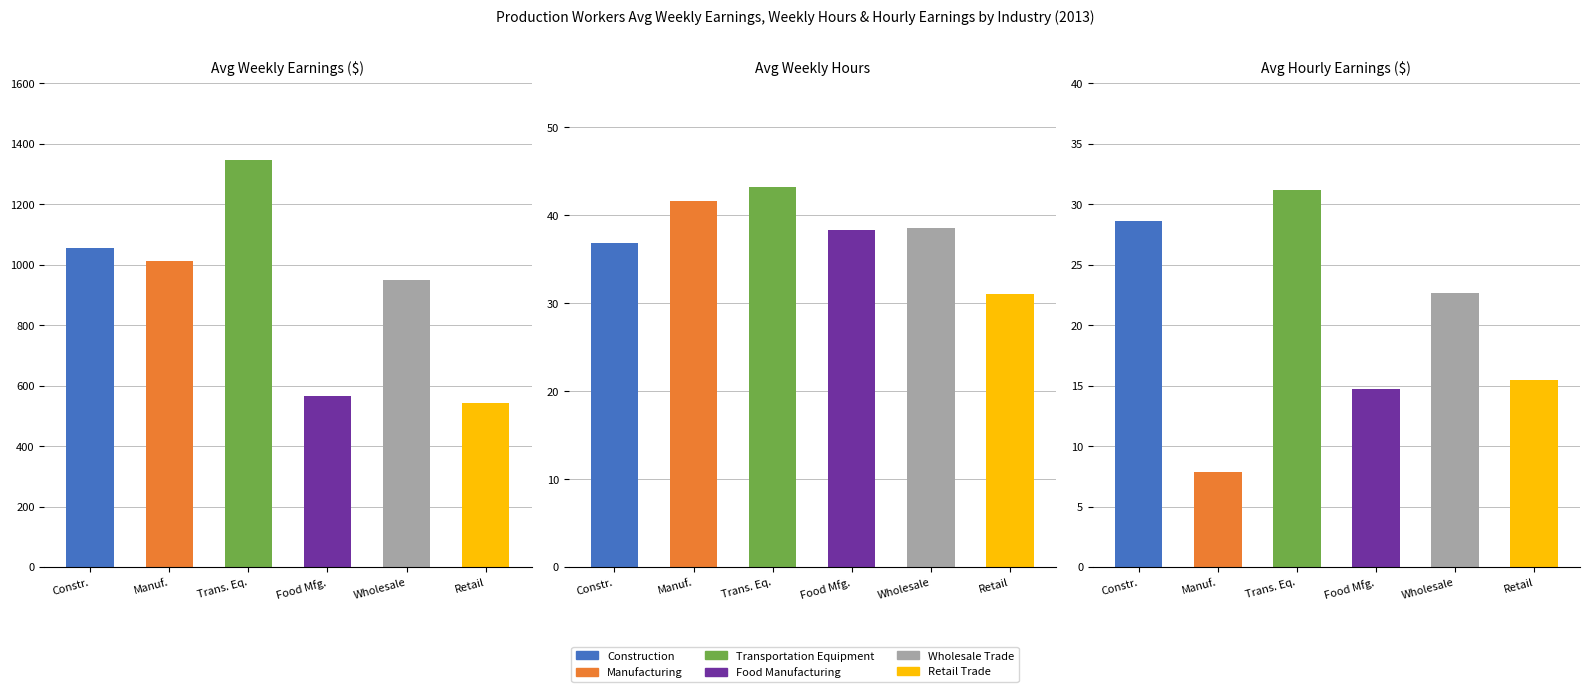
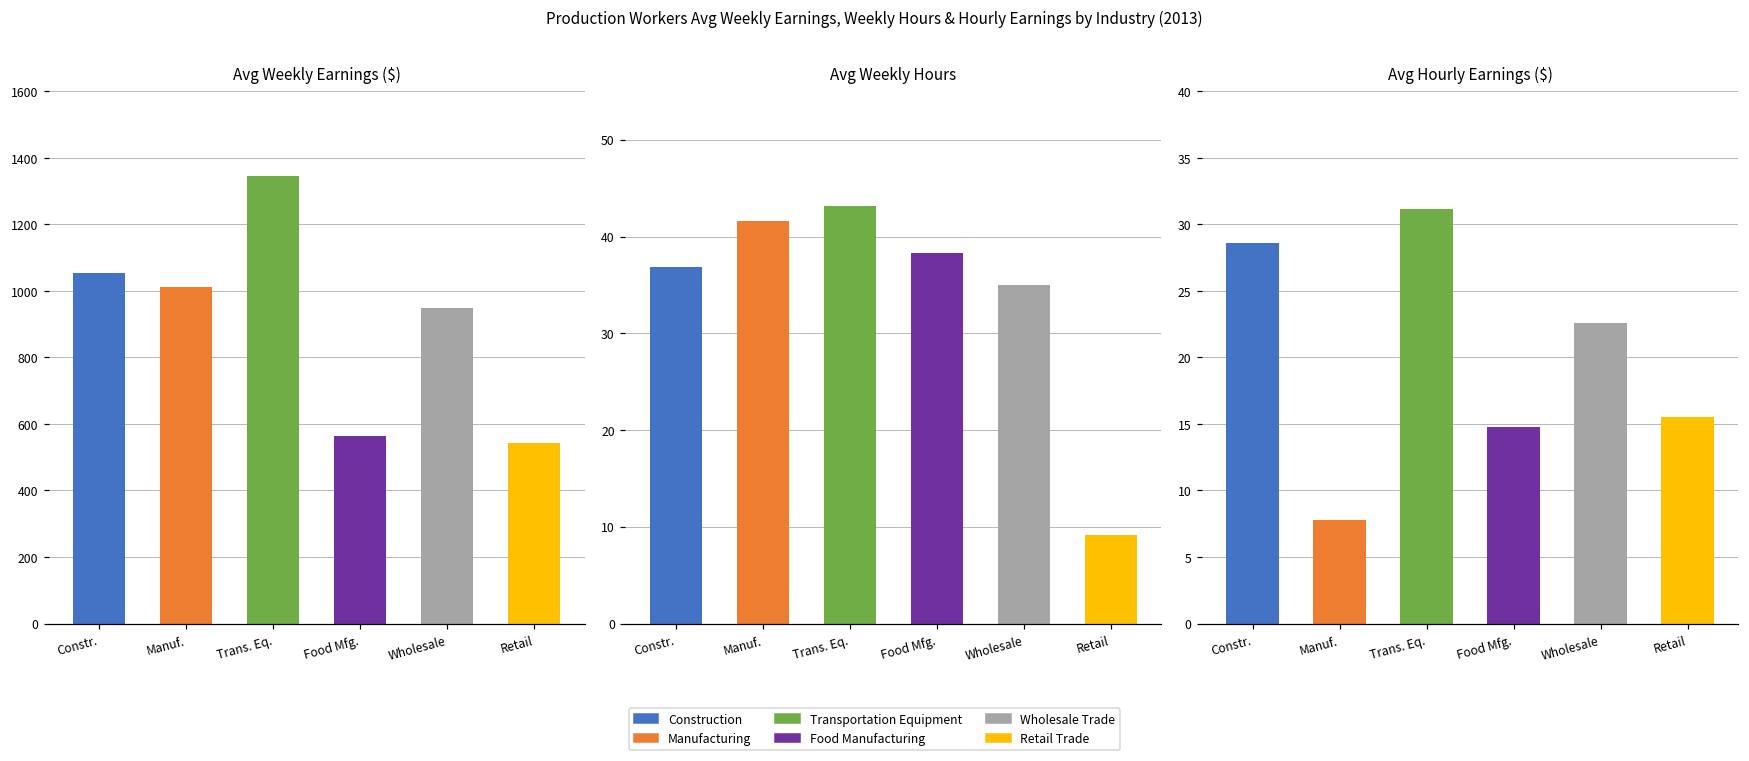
Avg Weekly Hours, Wholesale: 39 -> 35
Avg Weekly Hours, Retail: 31 -> 9
